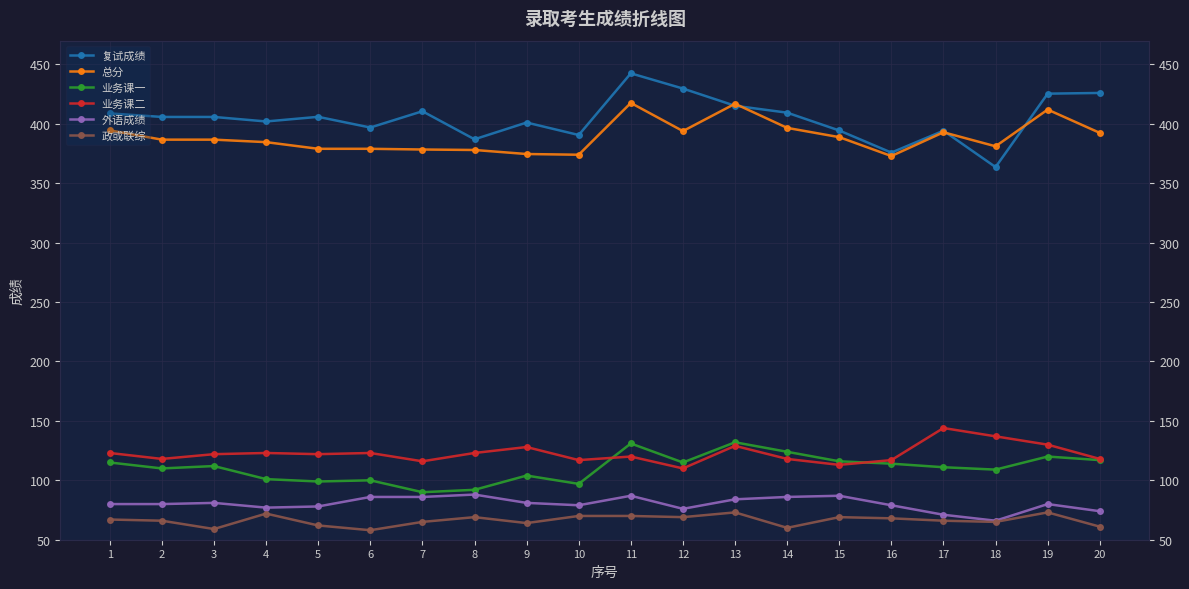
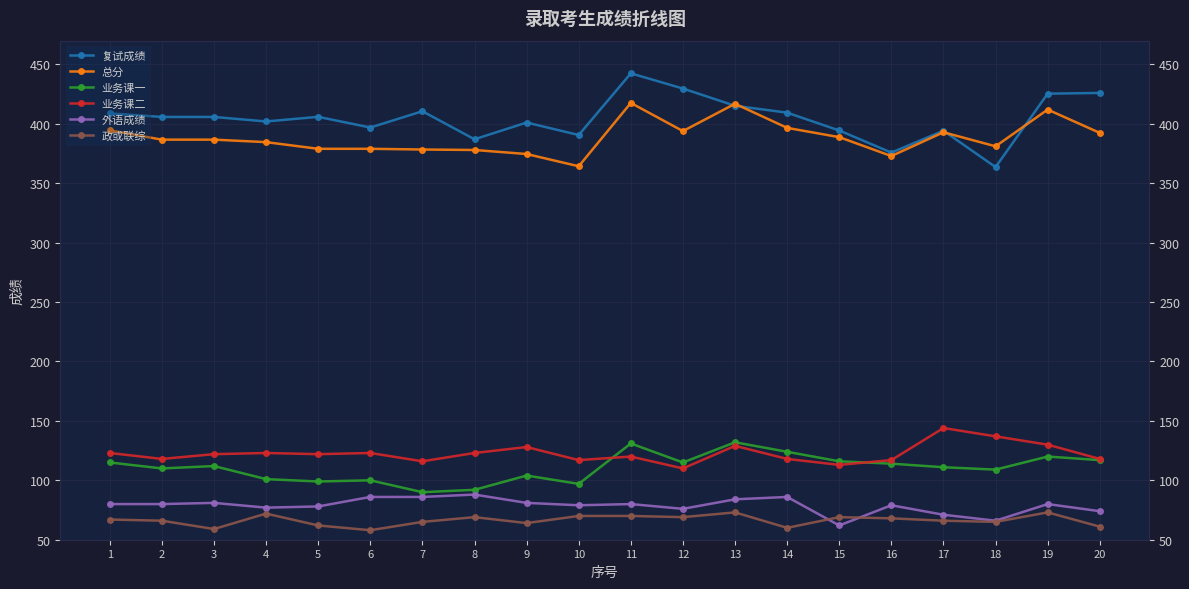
总分, 10: 374 -> 364
外语成绩, 11: 87 -> 80
外语成绩, 15: 87 -> 62
